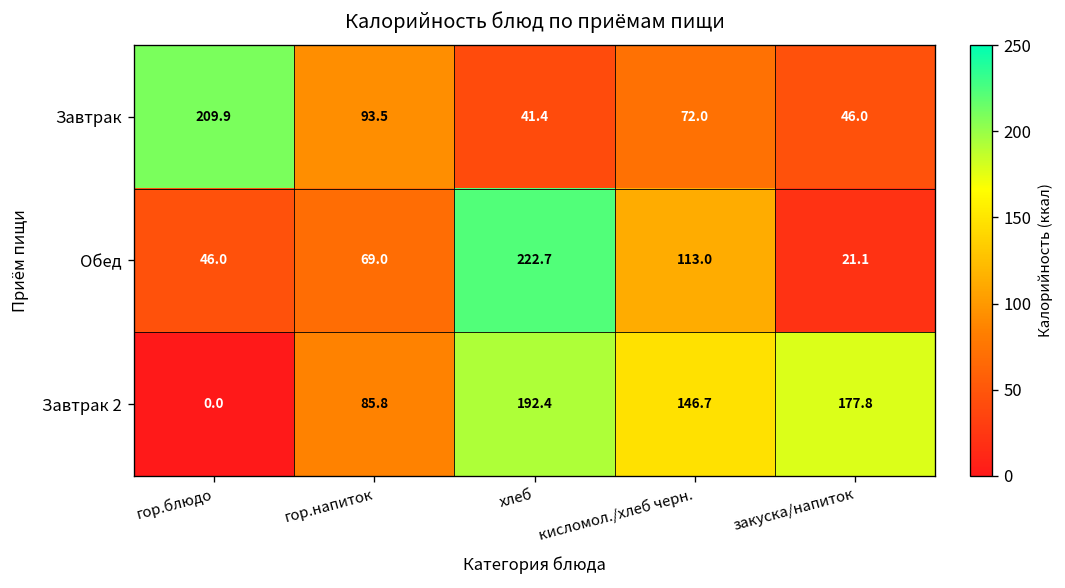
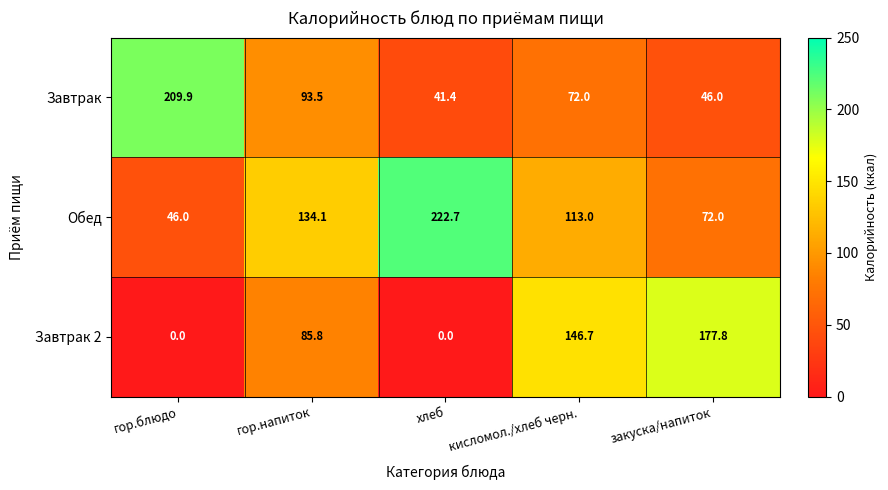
Обед, гор.напиток: 69.0 -> 134.1
Обед, закуска/напиток: 21.1 -> 72.0
Завтрак 2, хлеб: 192.4 -> 0.0
